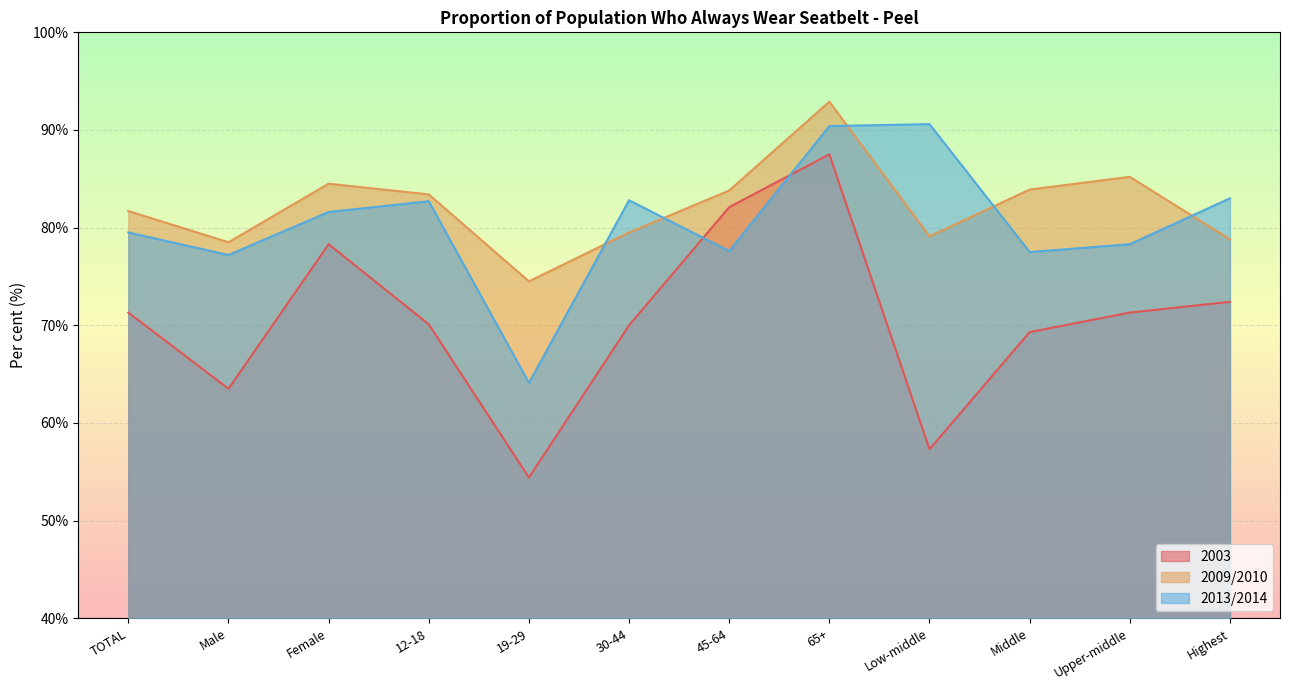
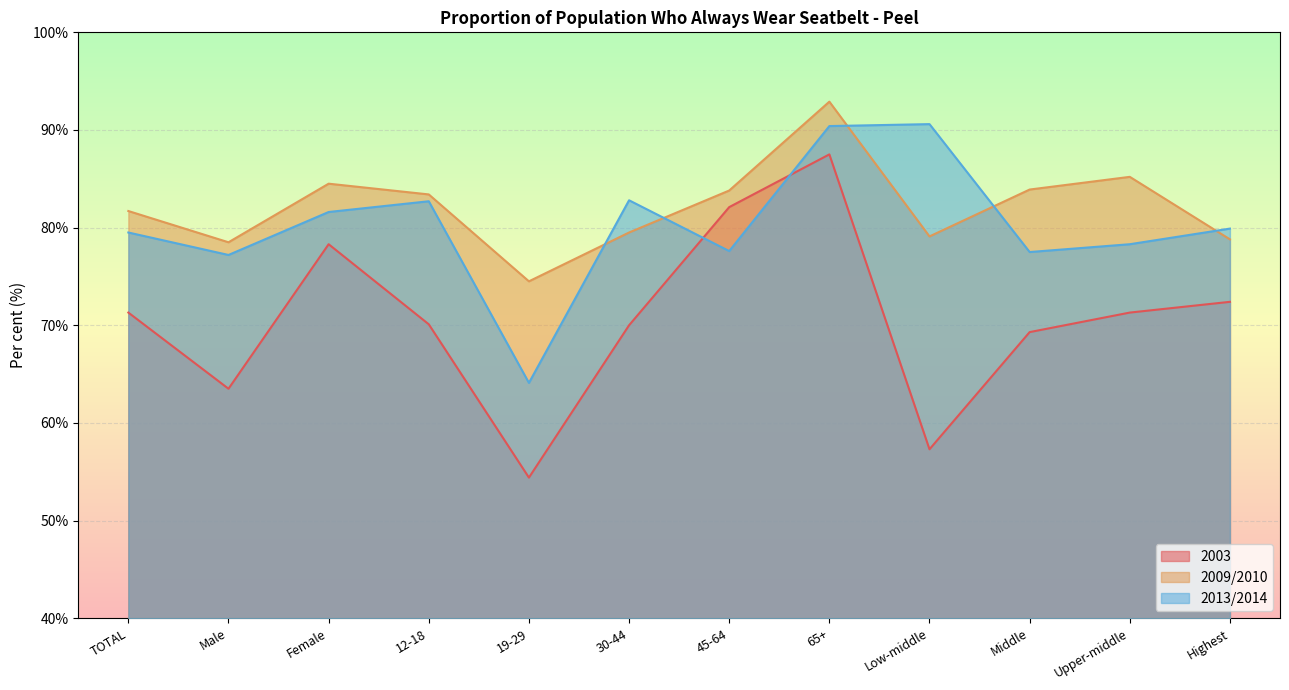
2013/2014, Highest: 83% -> 80%
